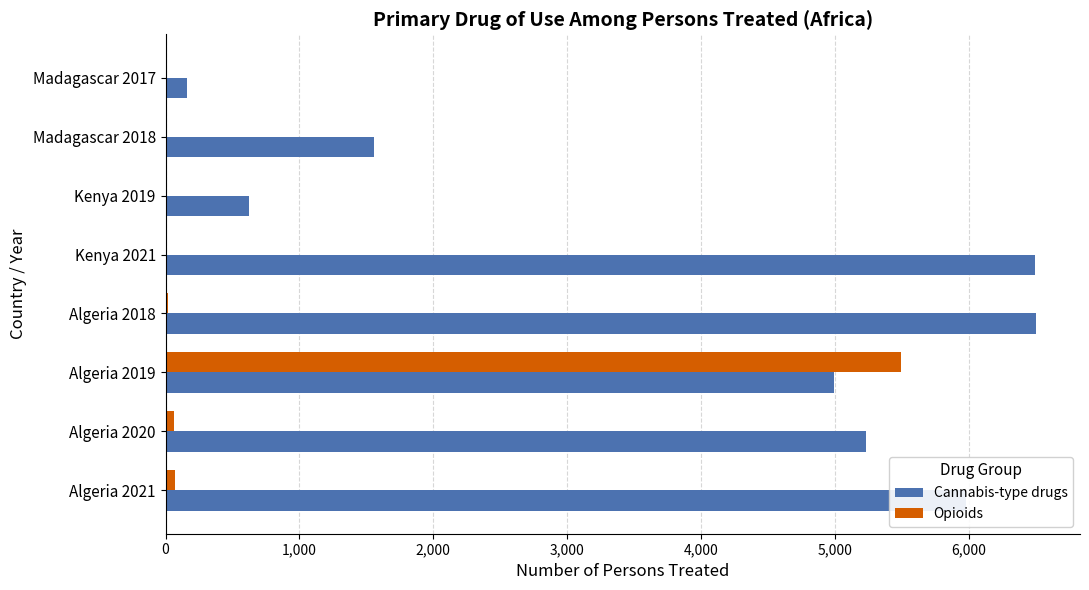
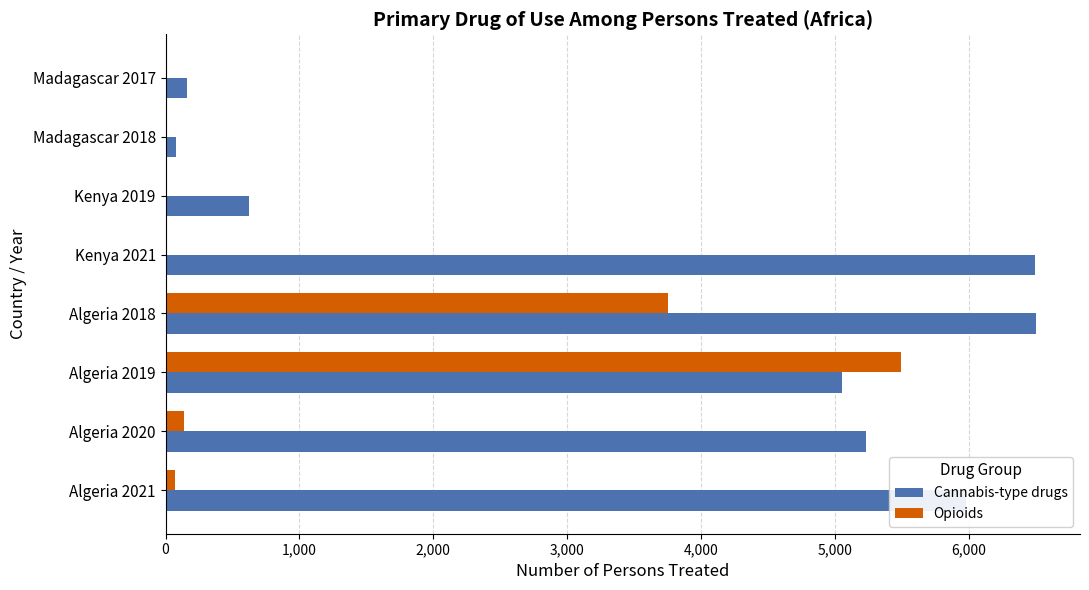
Cannabis-type drugs, Madagascar 2018: 1,560 -> 80
Opioids, Algeria 2018: 20 -> 3,750
Cannabis-type drugs, Algeria 2019: 4,990 -> 5,050
Opioids, Algeria 2020: 60 -> 140
